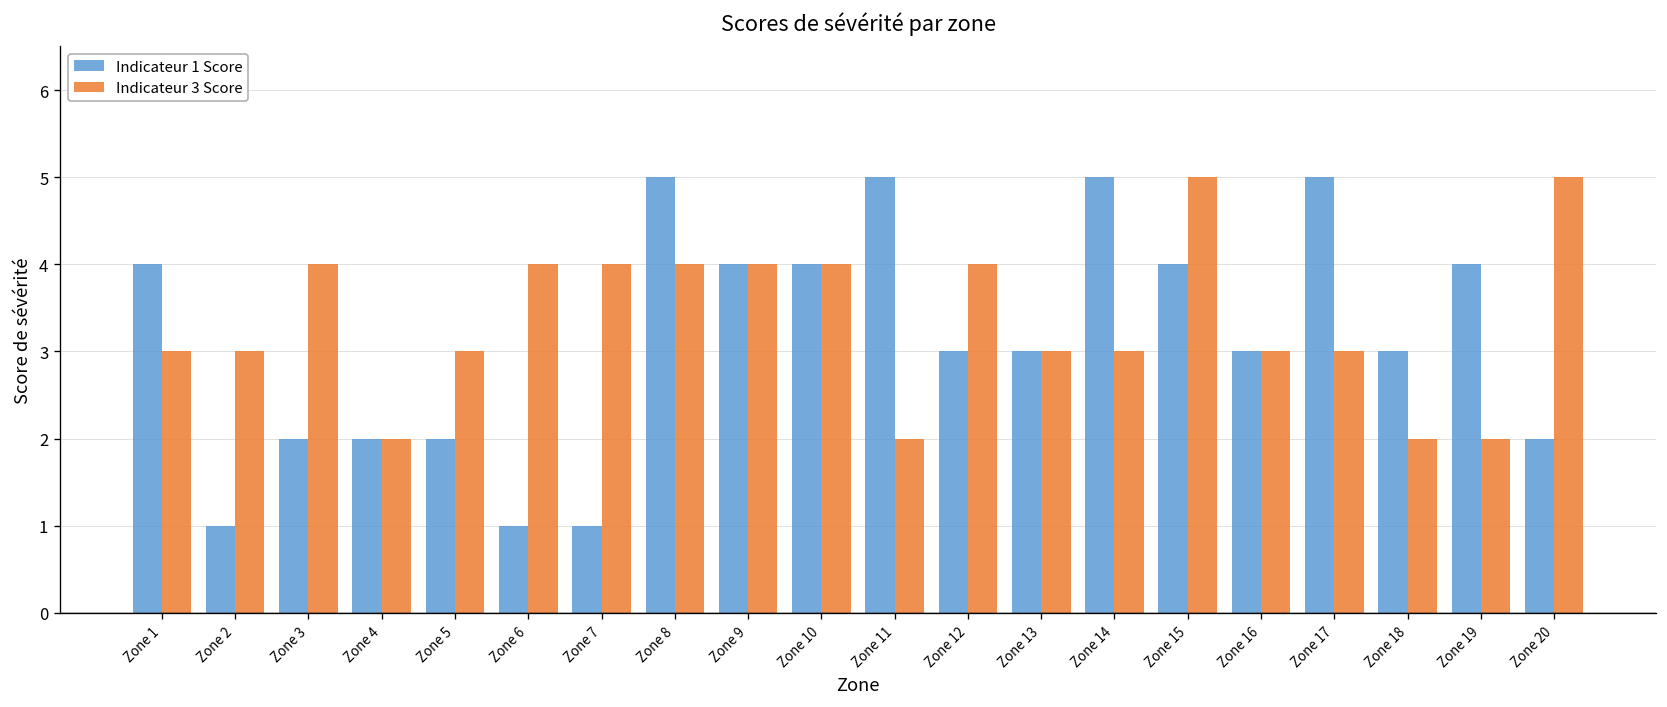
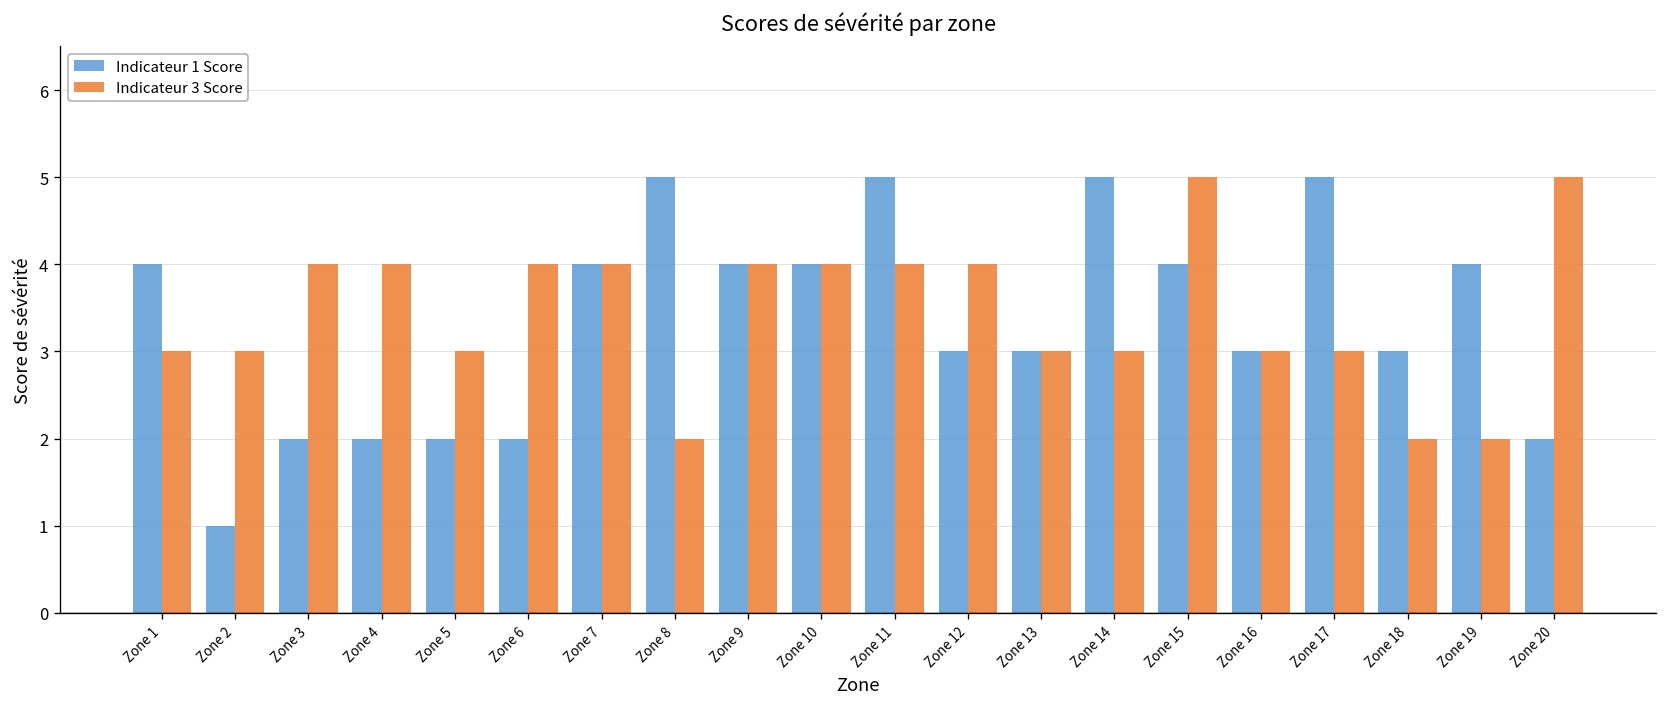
Indicateur 3 Score, Zone 4: 2 -> 4
Indicateur 1 Score, Zone 6: 1 -> 2
Indicateur 1 Score, Zone 7: 1 -> 4
Indicateur 3 Score, Zone 8: 4 -> 2
Indicateur 3 Score, Zone 11: 2 -> 4
